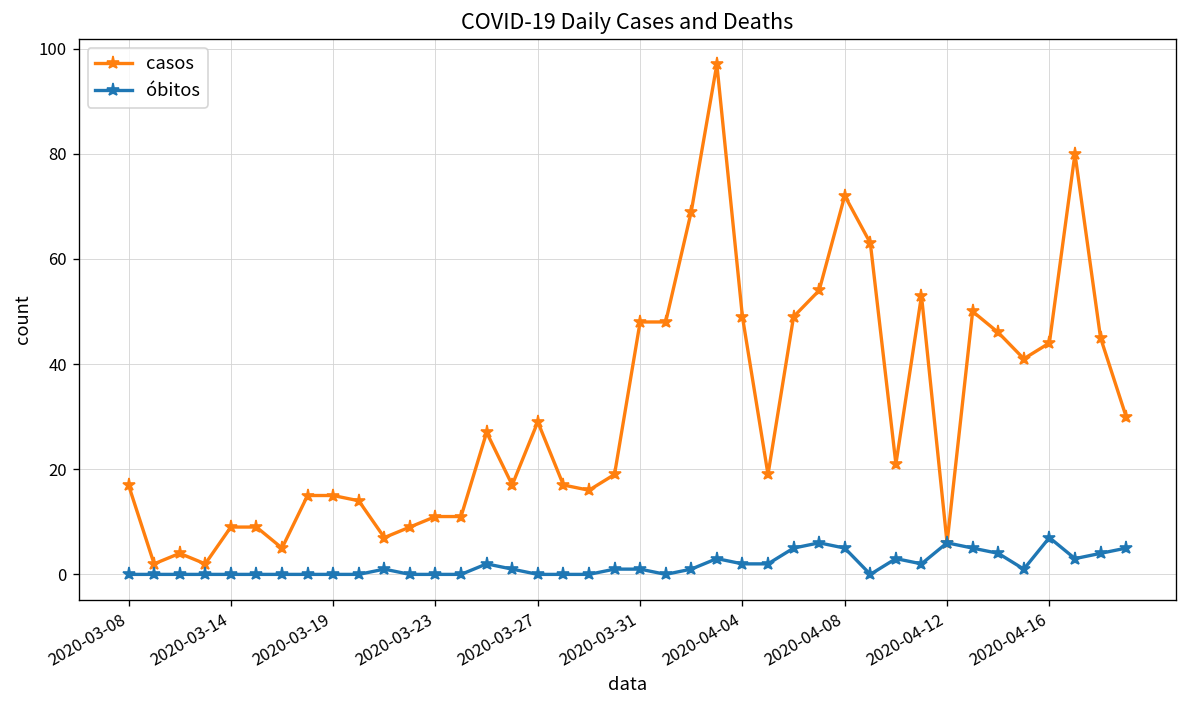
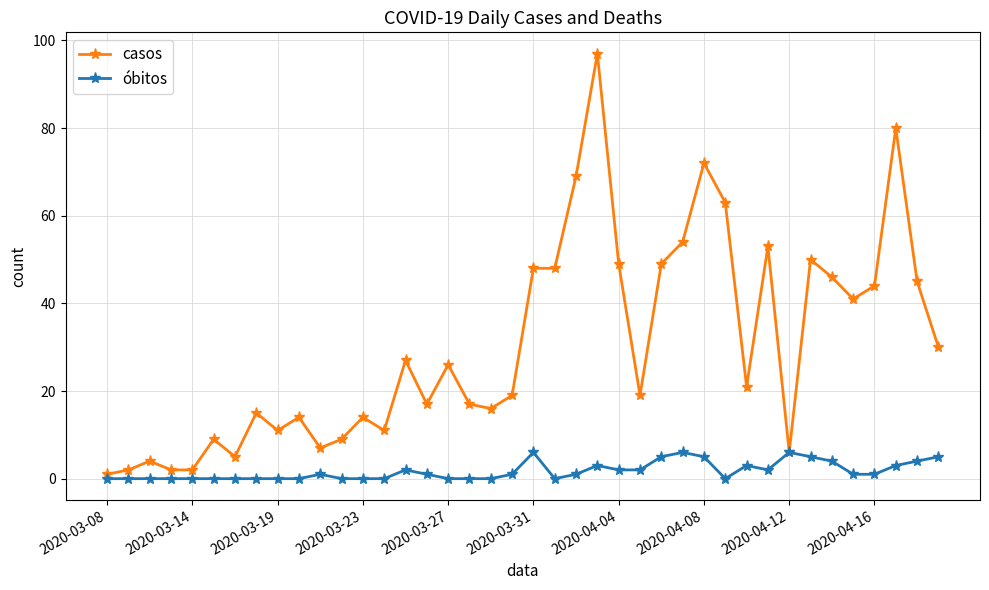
casos, 2020-03-08: 17 -> 1
casos, 2020-03-14: 9 -> 2
casos, 2020-03-19: 15 -> 11
casos, 2020-03-23: 11 -> 14
casos, 2020-03-27: 29 -> 26
óbitos, 2020-03-31: 1 -> 6
óbitos, 2020-04-16: 7 -> 1
